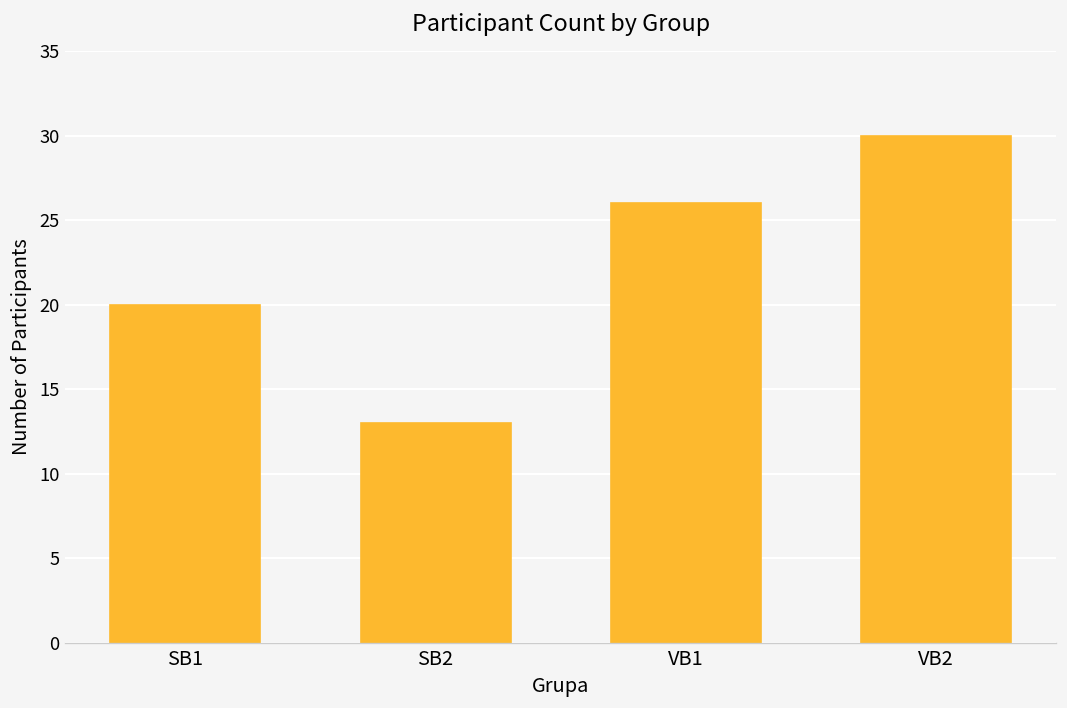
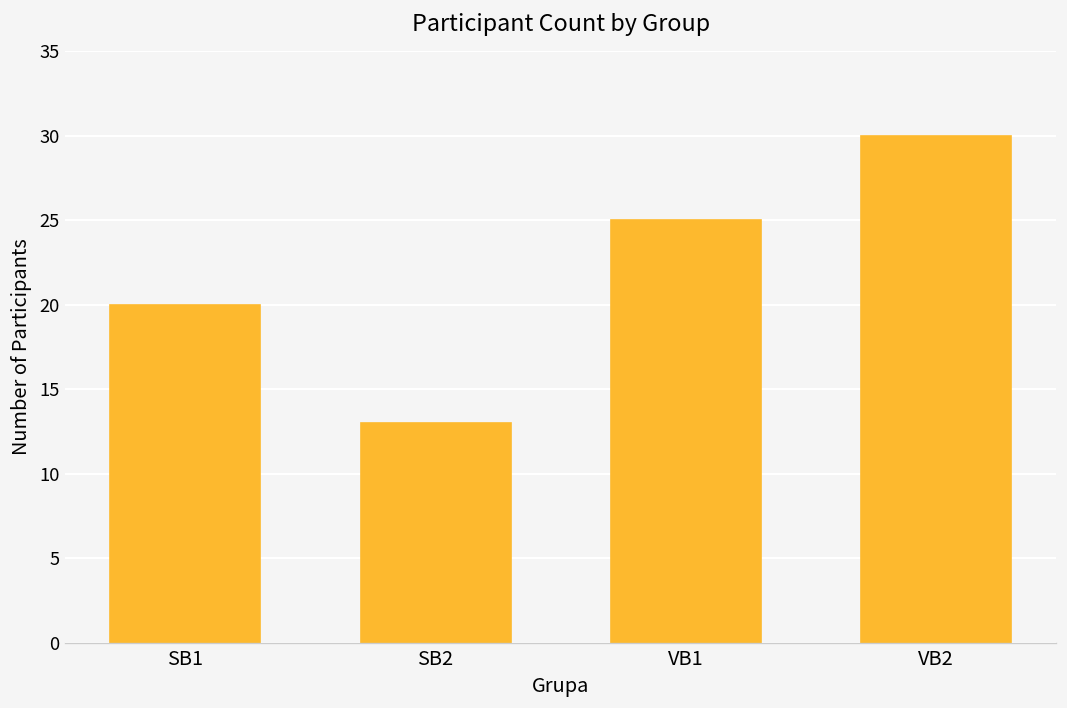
VB1: 26 -> 25
